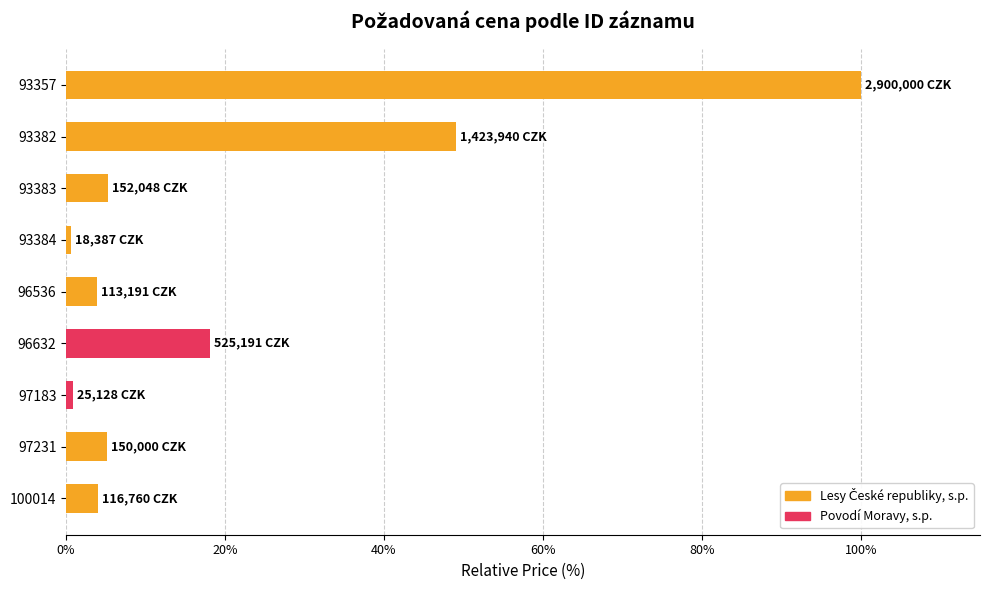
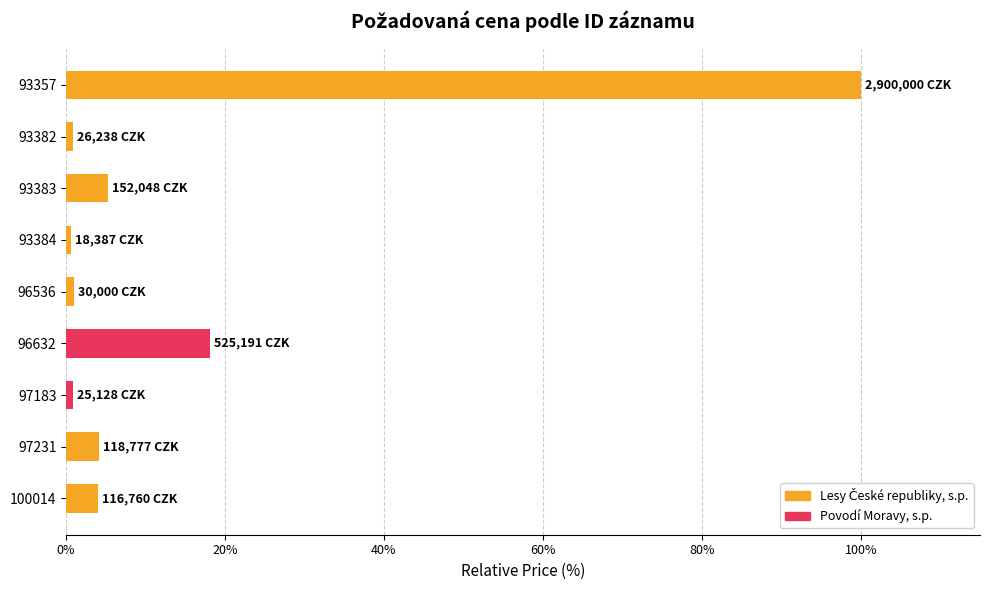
93382: 1,423,940 -> 26,238
96536: 113,191 -> 30,000
97231: 150,000 -> 118,777
